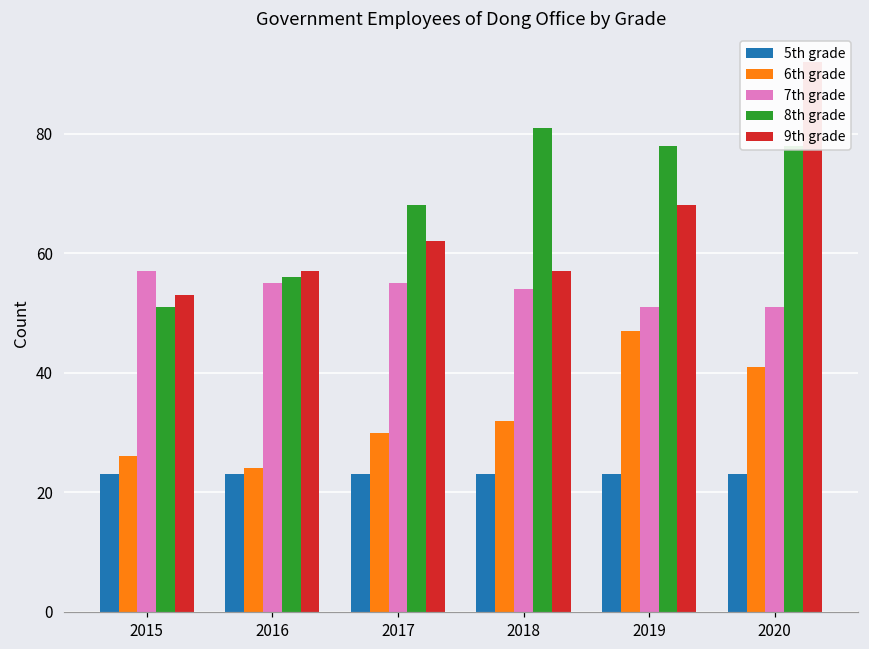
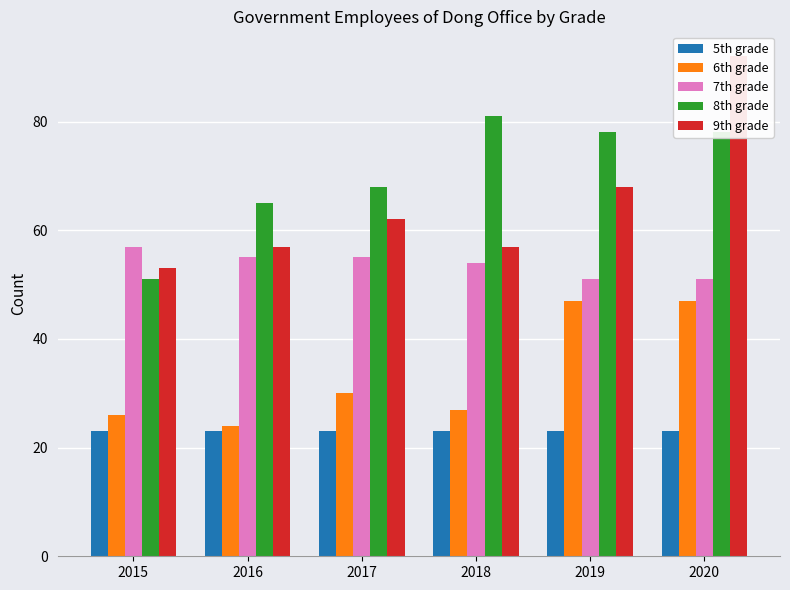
8th grade, 2016: 56 -> 65
6th grade, 2018: 32 -> 27
6th grade, 2020: 41 -> 47
